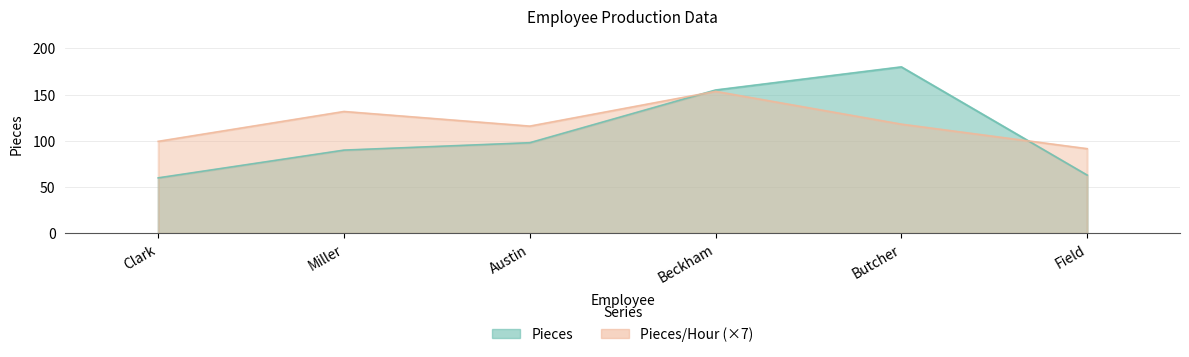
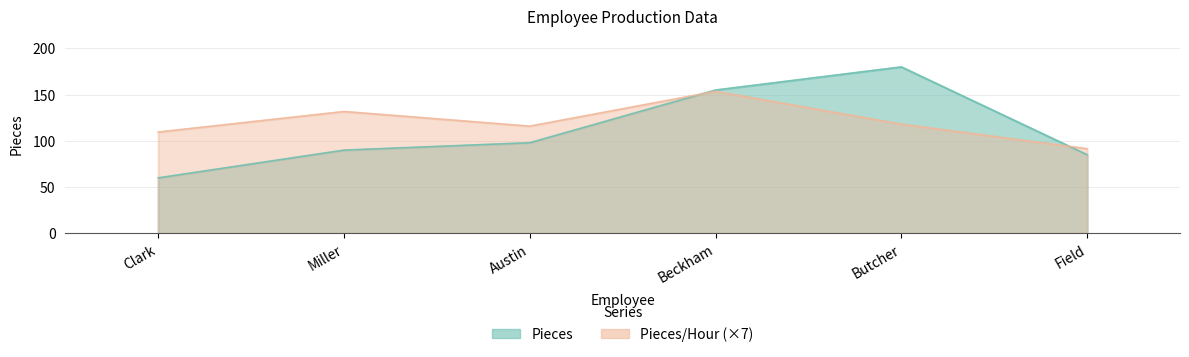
Pieces/Hour (×7), Clark: 100 -> 110
Pieces, Field: 60 -> 90
